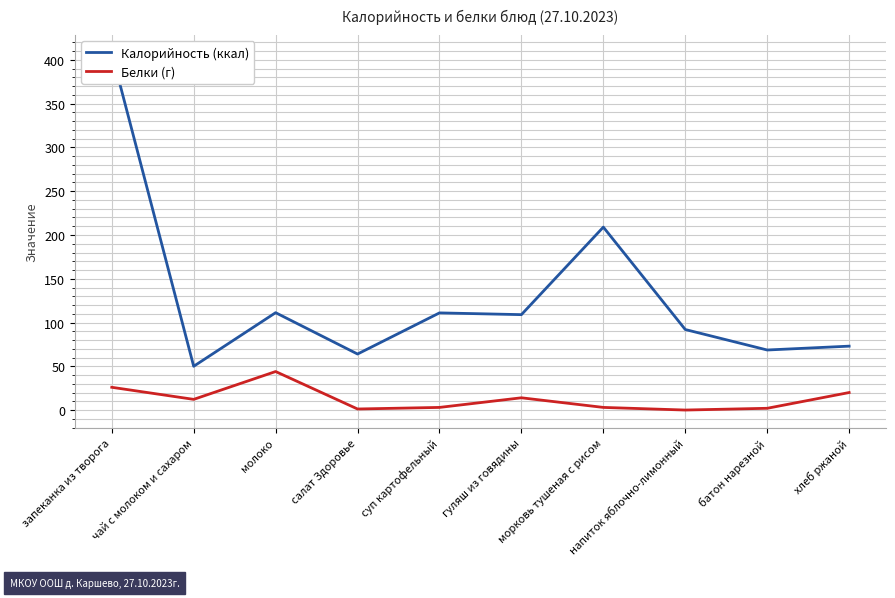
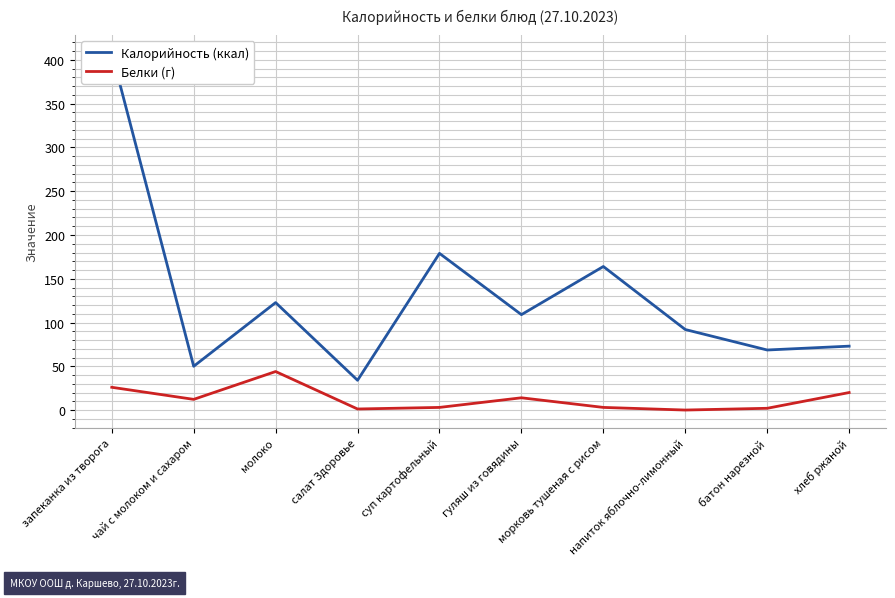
Калорийность (ккал), молоко: 110 -> 120
Калорийность (ккал), салат Здоровье: 60 -> 30
Калорийность (ккал), суп картофельный: 110 -> 180
Калорийность (ккал), морковь тушеная с рисом: 210 -> 160
